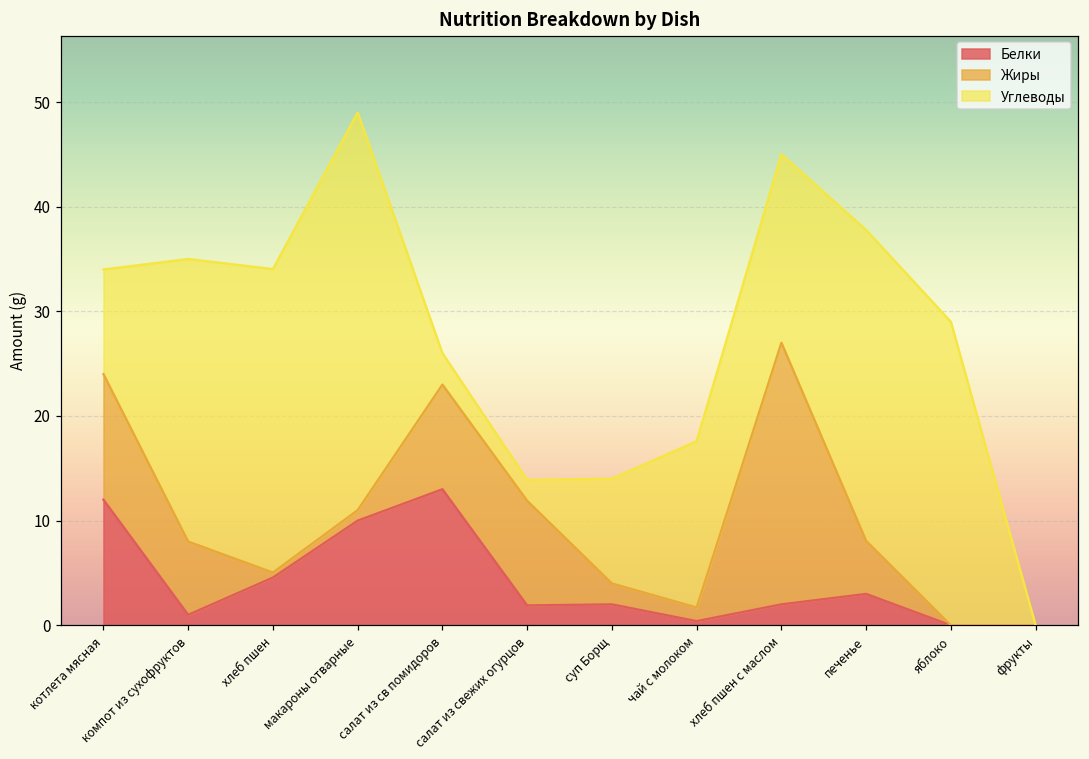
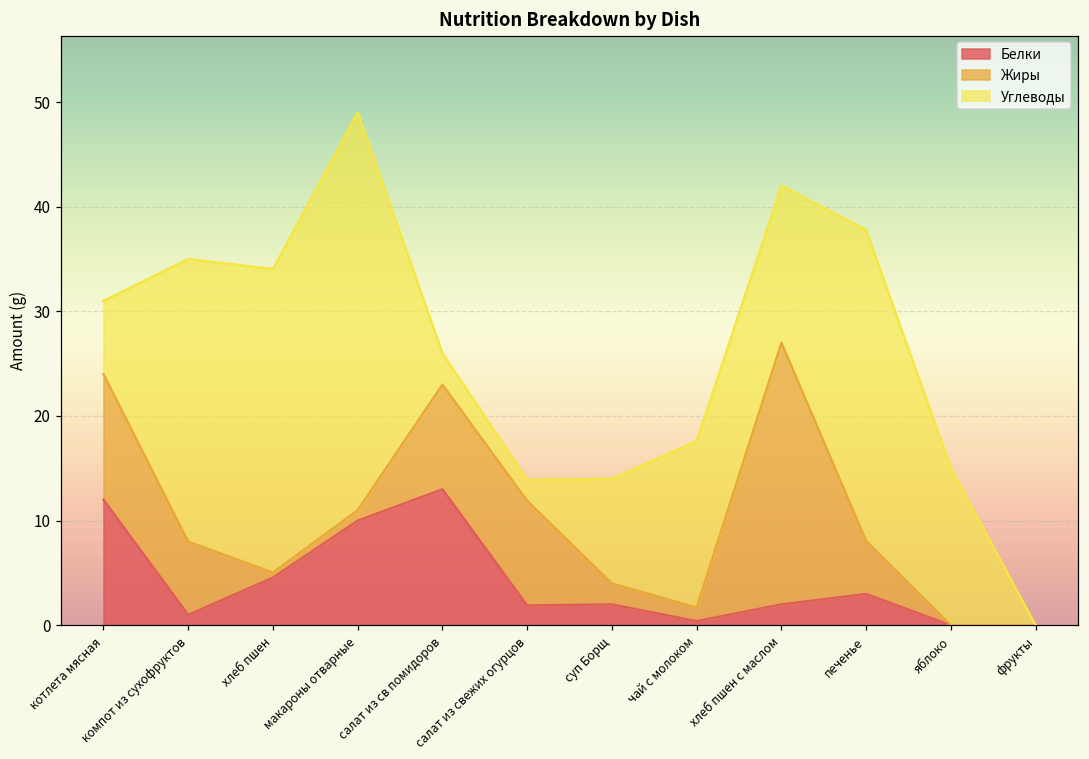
Углеводы, котлета мясная: 10 -> 7
Углеводы, хлеб пшен с маслом: 18 -> 15
Углеводы, яблоко: 29 -> 15
